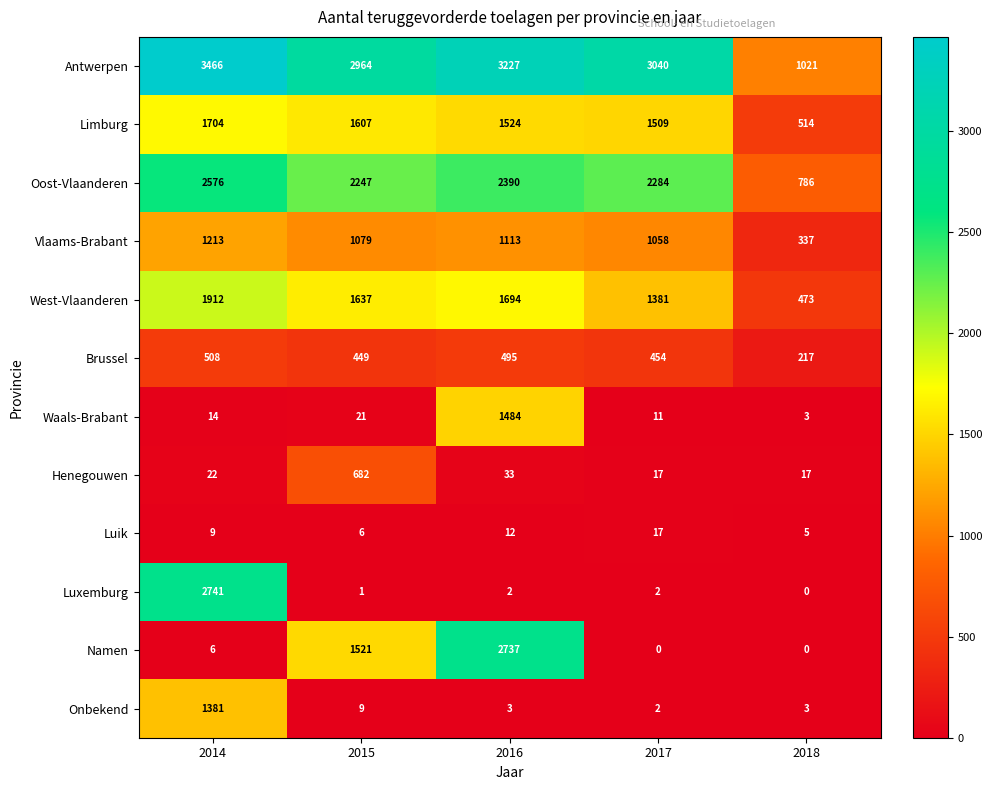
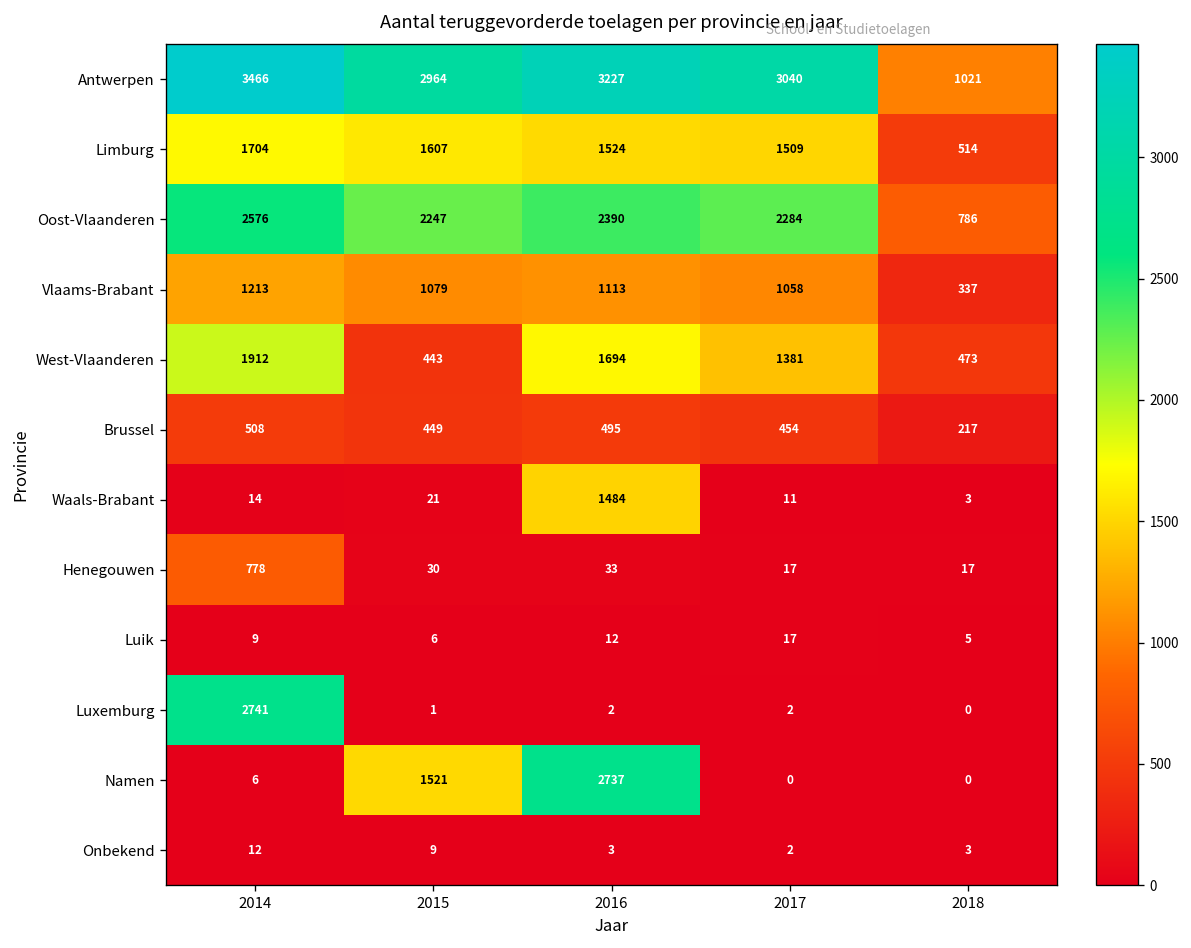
West-Vlaanderen, 2015: 1637 -> 443
Henegouwen, 2014: 22 -> 778
Henegouwen, 2015: 682 -> 30
Onbekend, 2014: 1381 -> 12
